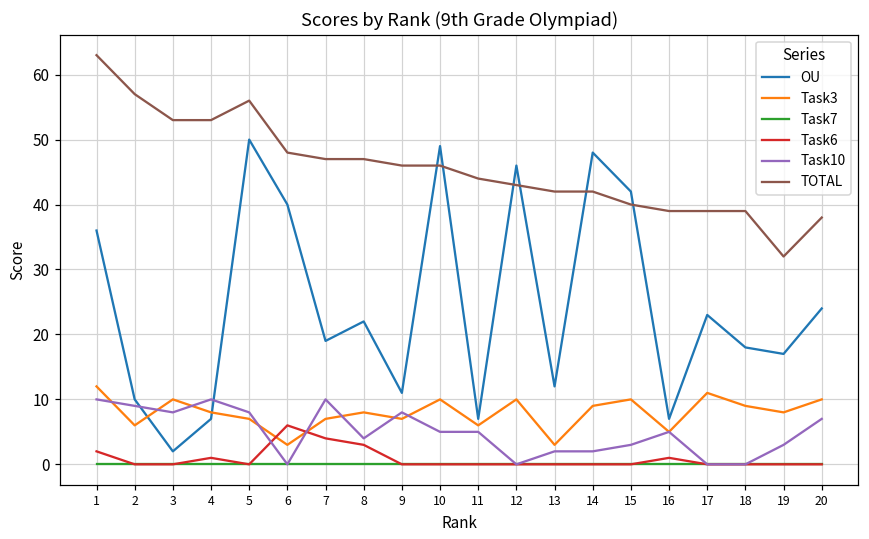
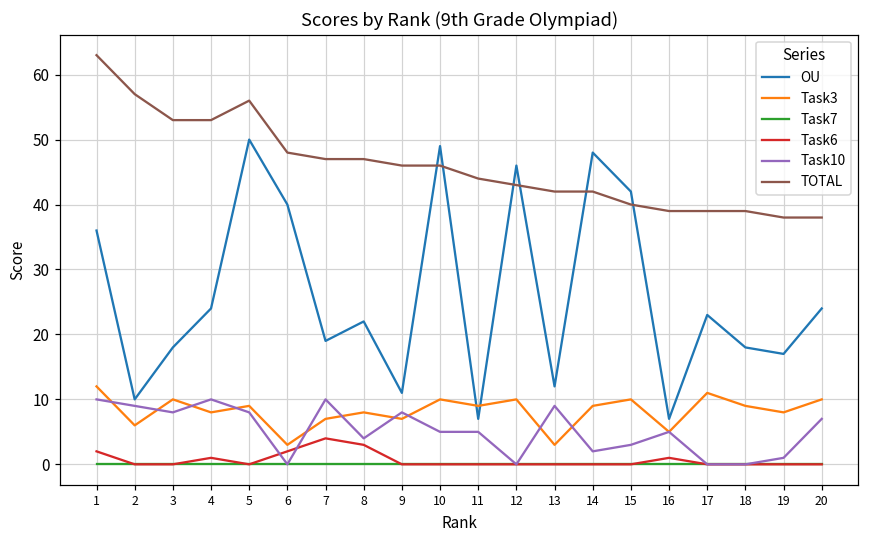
OU, 3: 2 -> 18
OU, 4: 7 -> 24
Task3, 5: 7 -> 9
Task6, 6: 6 -> 2
Task3, 11: 6 -> 9
Task10, 13: 2 -> 9
Task10, 19: 3 -> 1
TOTAL, 19: 32 -> 38
